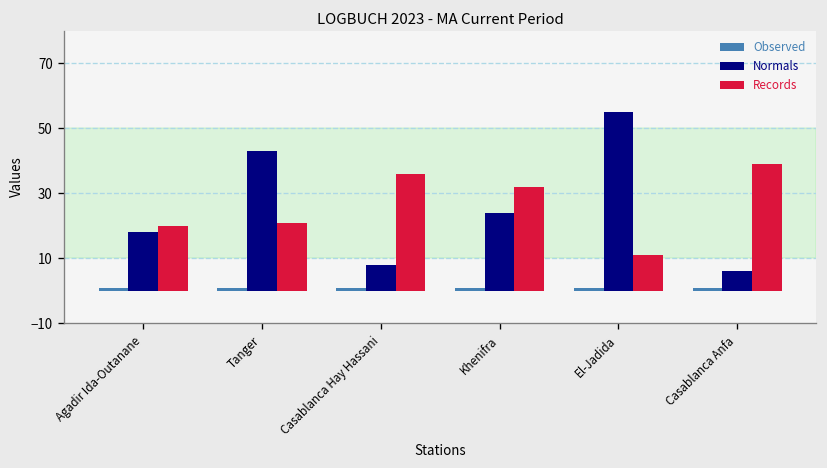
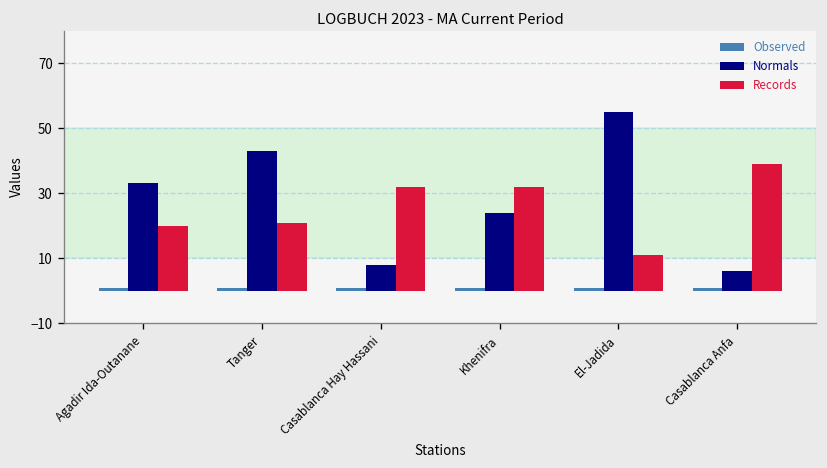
Normals, Agadir Ida-Outanane: 18 -> 33
Records, Casablanca Hay Hassani: 36 -> 32
